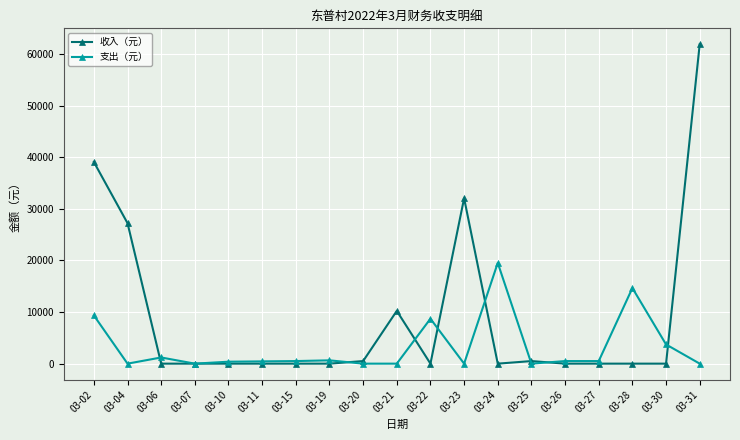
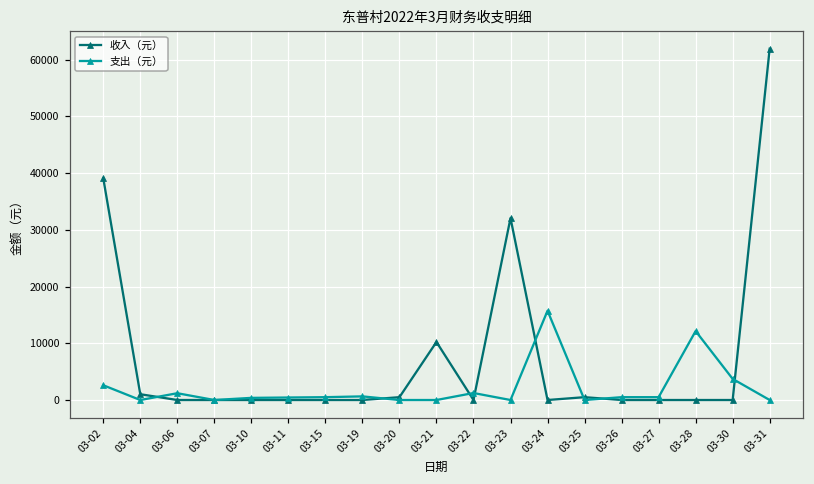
支出（元）, 03-02: 9000 -> 3000
收入（元）, 03-04: 27000 -> 1000
支出（元）, 03-22: 9000 -> 1000
支出（元）, 03-24: 20000 -> 16000
支出（元）, 03-28: 15000 -> 12000
